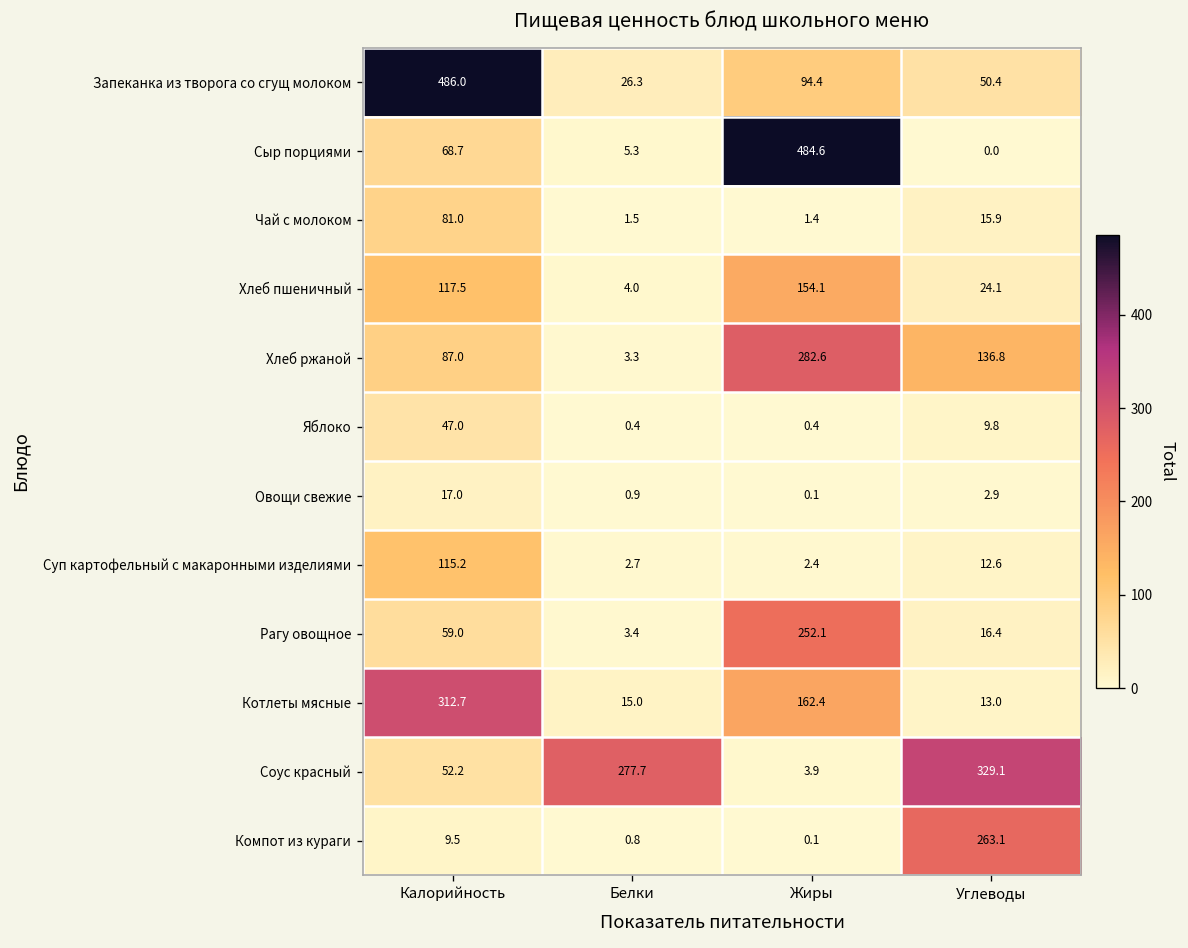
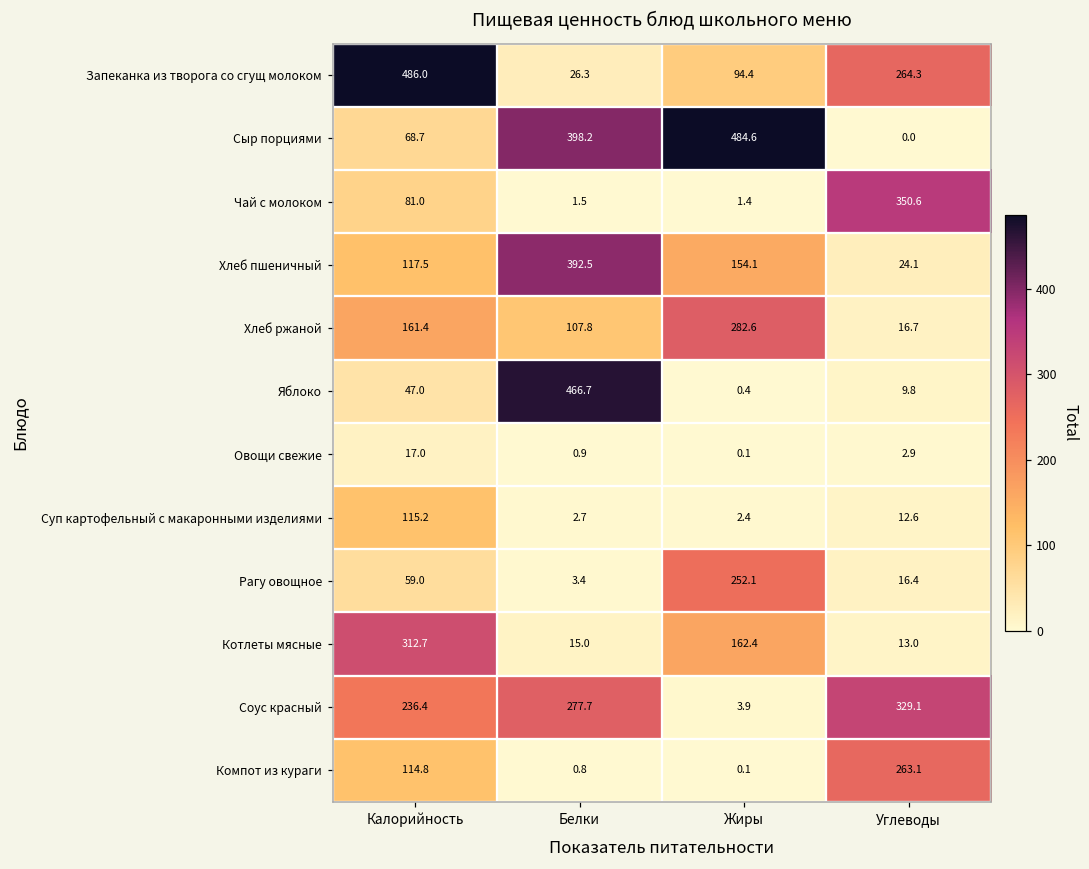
Запеканка из творога со сгущ молоком, Углеводы: 50.4 -> 264.3
Сыр порциями, Белки: 5.3 -> 398.2
Чай с молоком, Углеводы: 15.9 -> 350.6
Хлеб пшеничный, Белки: 4.0 -> 392.5
Хлеб ржаной, Калорийность: 87.0 -> 161.4
Хлеб ржаной, Белки: 3.3 -> 107.8
Хлеб ржаной, Углеводы: 136.8 -> 16.7
Яблоко, Белки: 0.4 -> 466.7
Соус красный, Калорийность: 52.2 -> 236.4
Компот из кураги, Калорийность: 9.5 -> 114.8
